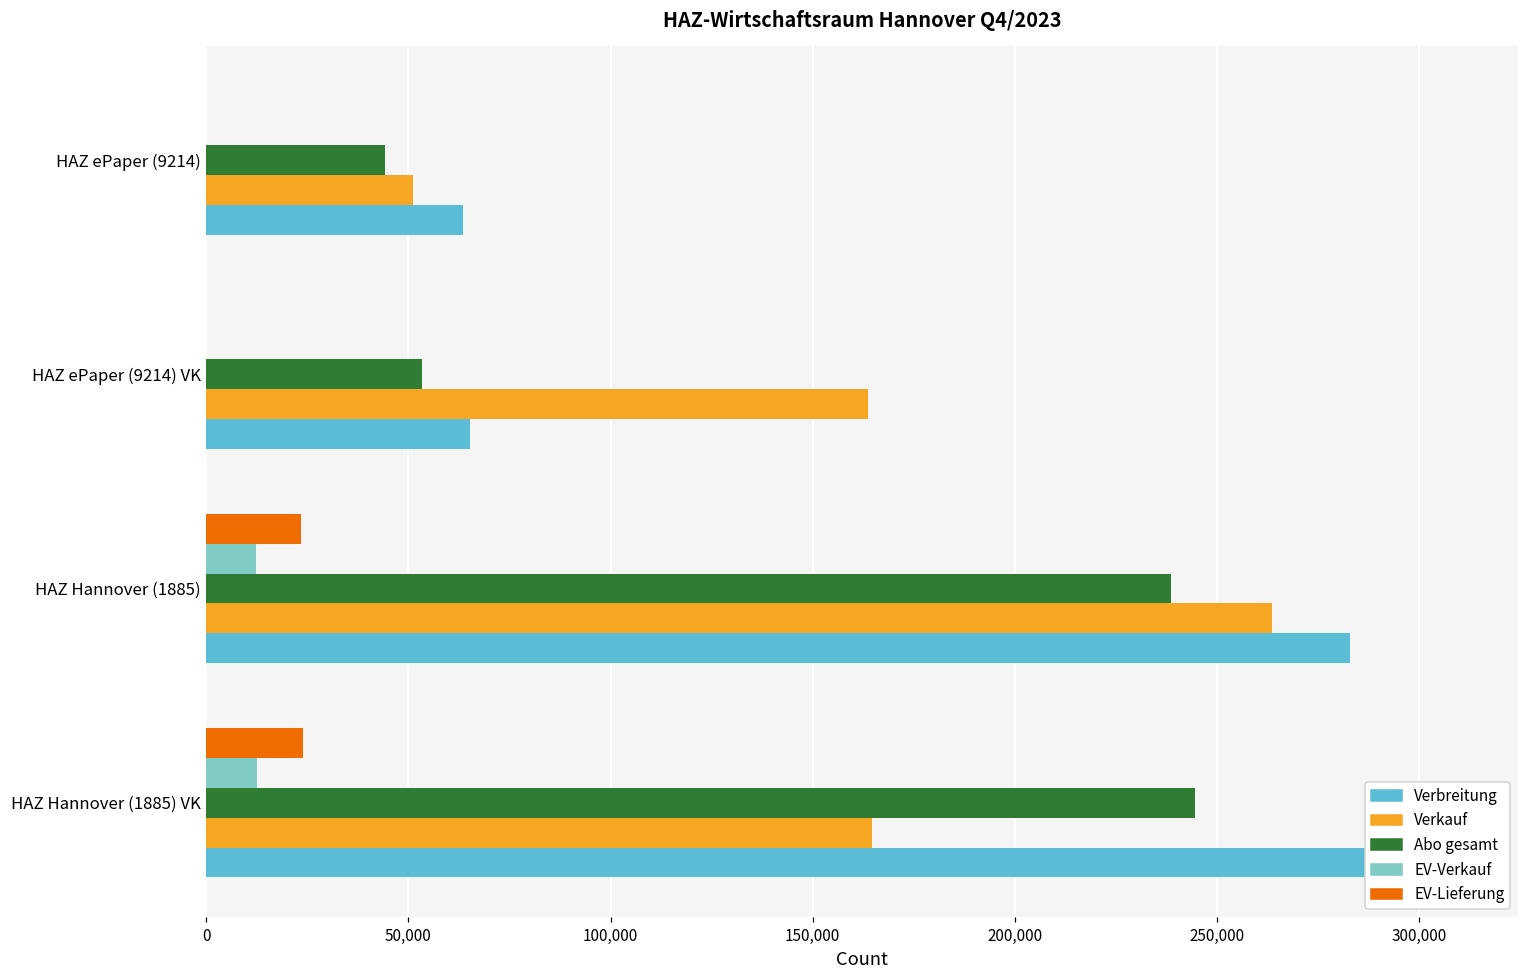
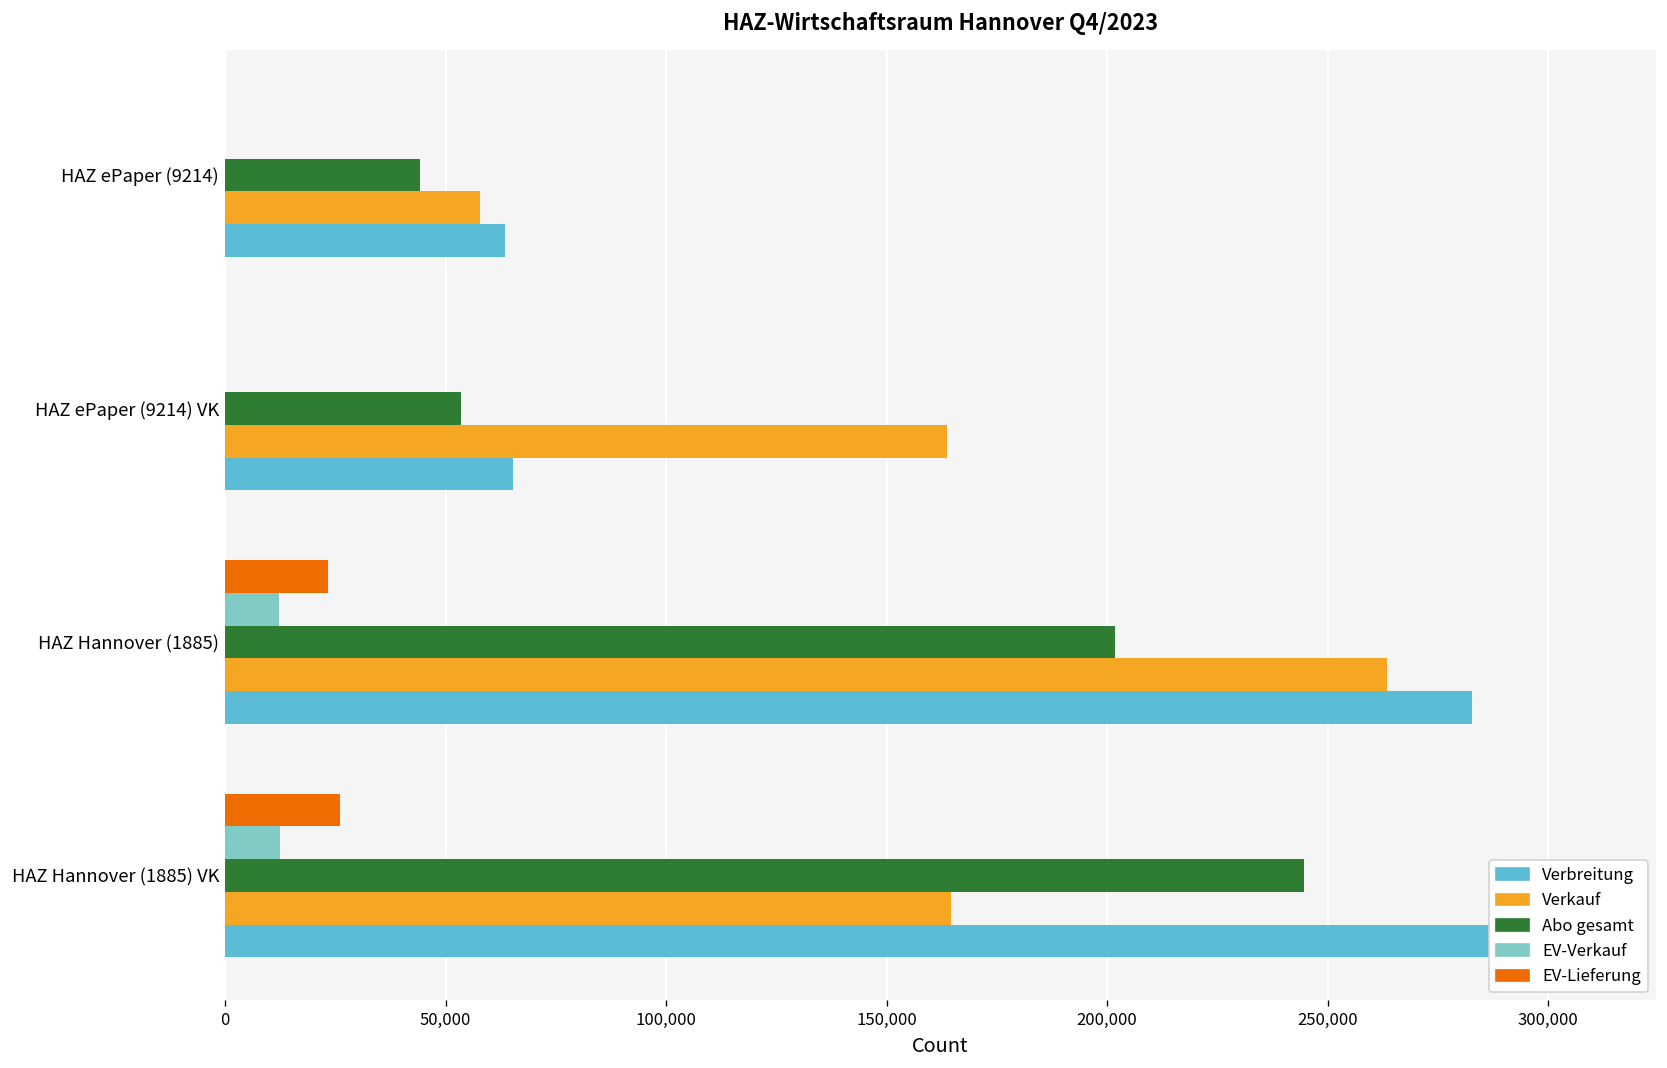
Verkauf, HAZ ePaper (9214): 51,000 -> 58,000
Abo gesamt, HAZ Hannover (1885): 239,000 -> 202,000
EV-Lieferung, HAZ Hannover (1885) VK: 24,000 -> 26,000
